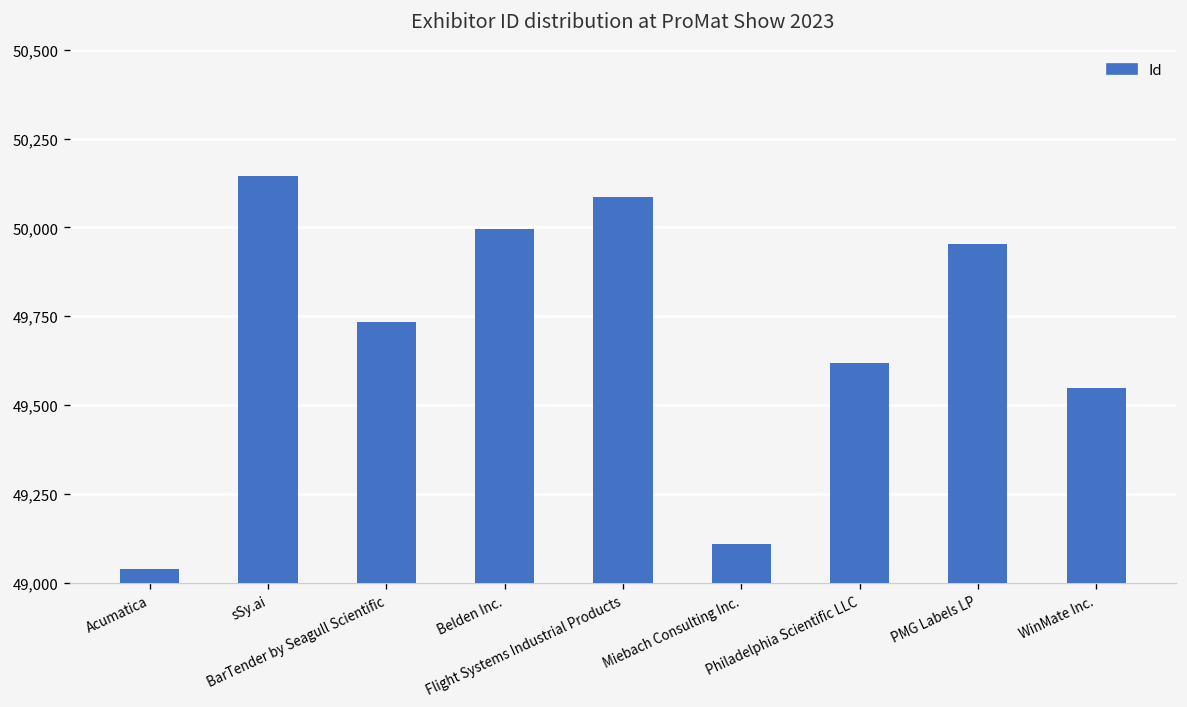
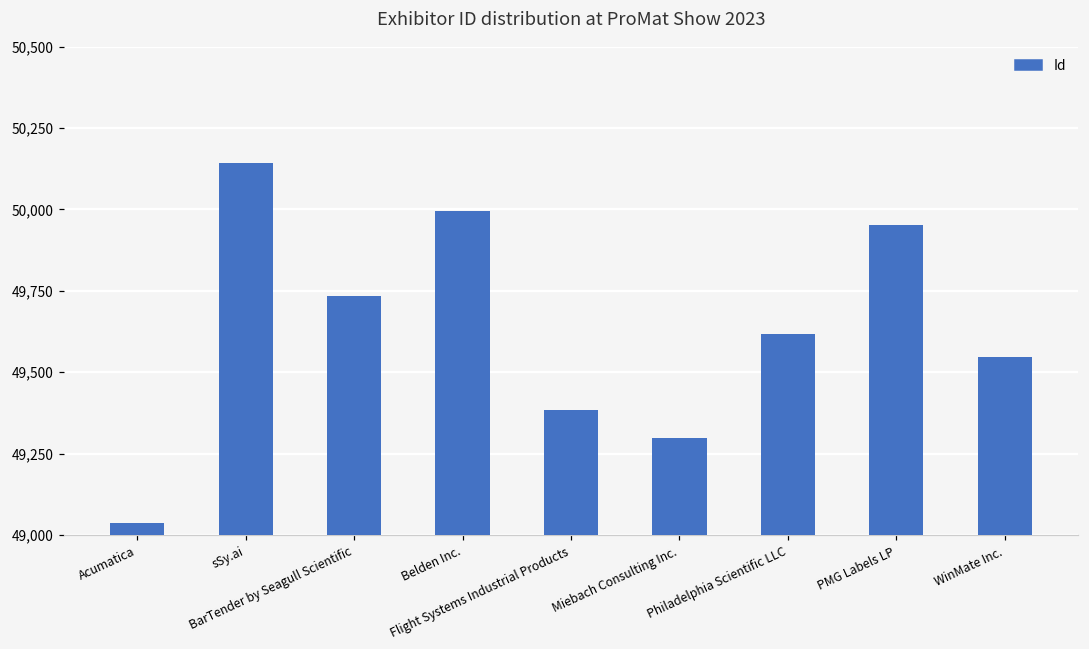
Flight Systems Industrial Products: 50,090 -> 49,380
Miebach Consulting Inc.: 49,110 -> 49,300
